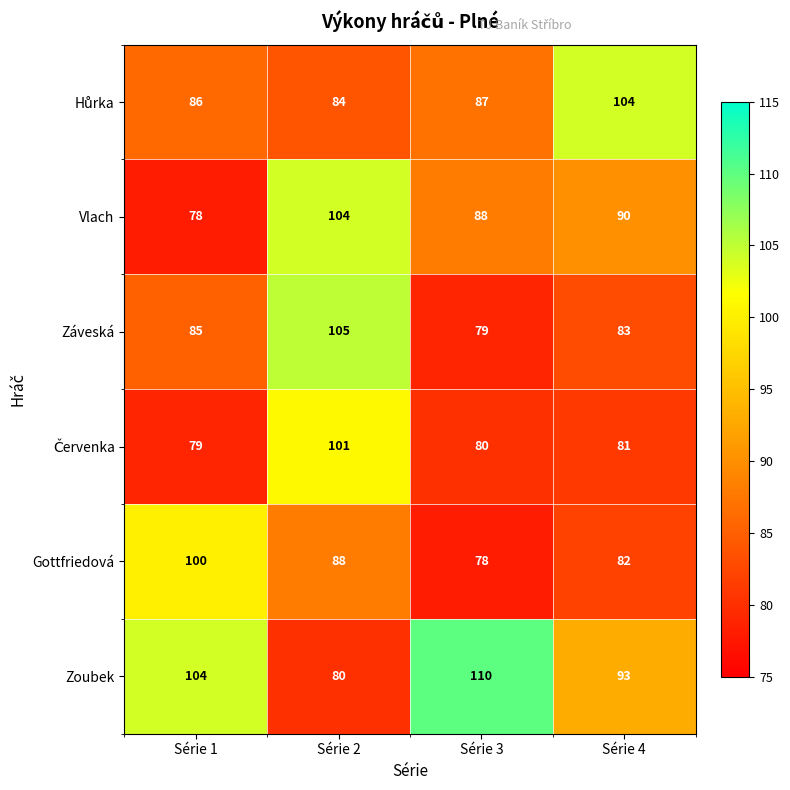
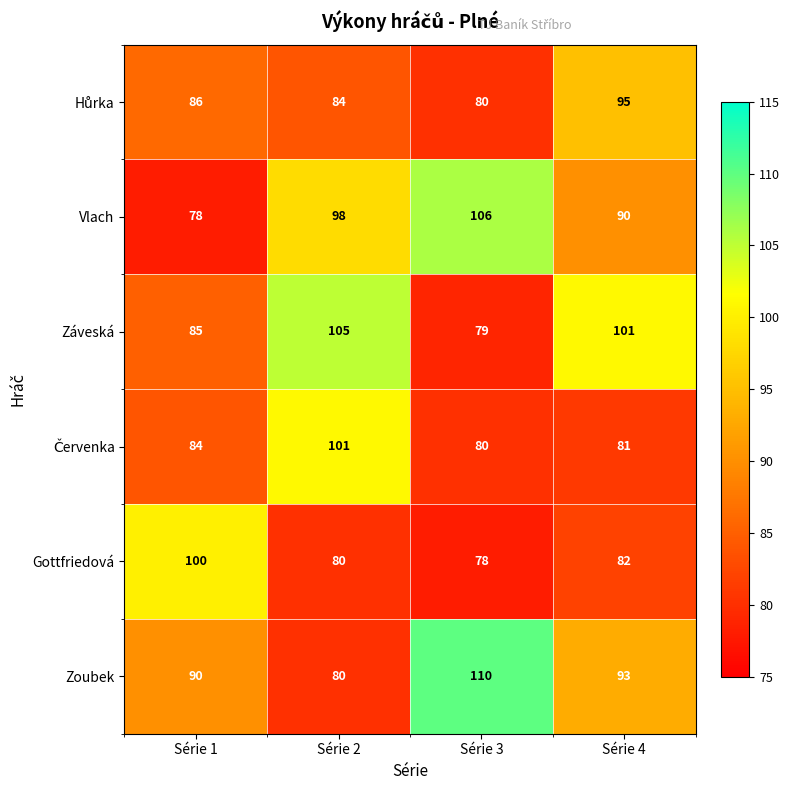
Hůrka, Série 3: 87 -> 80
Hůrka, Série 4: 104 -> 95
Vlach, Série 2: 104 -> 98
Vlach, Série 3: 88 -> 106
Záveská, Série 4: 83 -> 101
Červenka, Série 1: 79 -> 84
Gottfriedová, Série 2: 88 -> 80
Zoubek, Série 1: 104 -> 90
